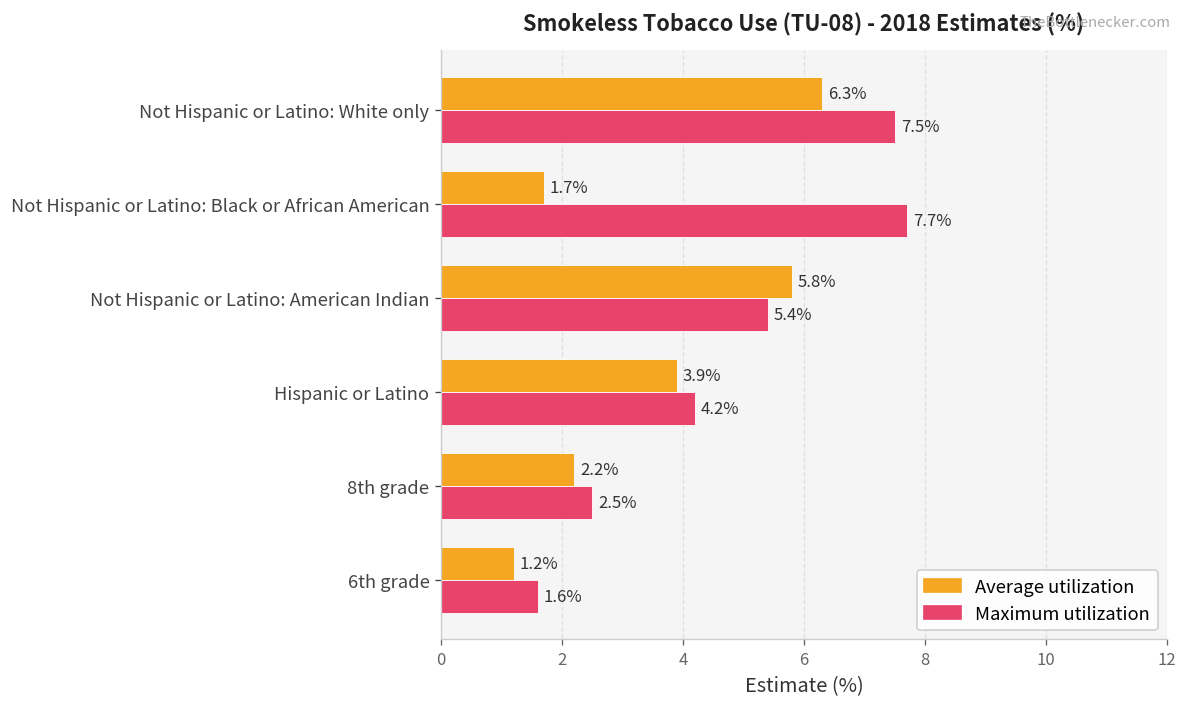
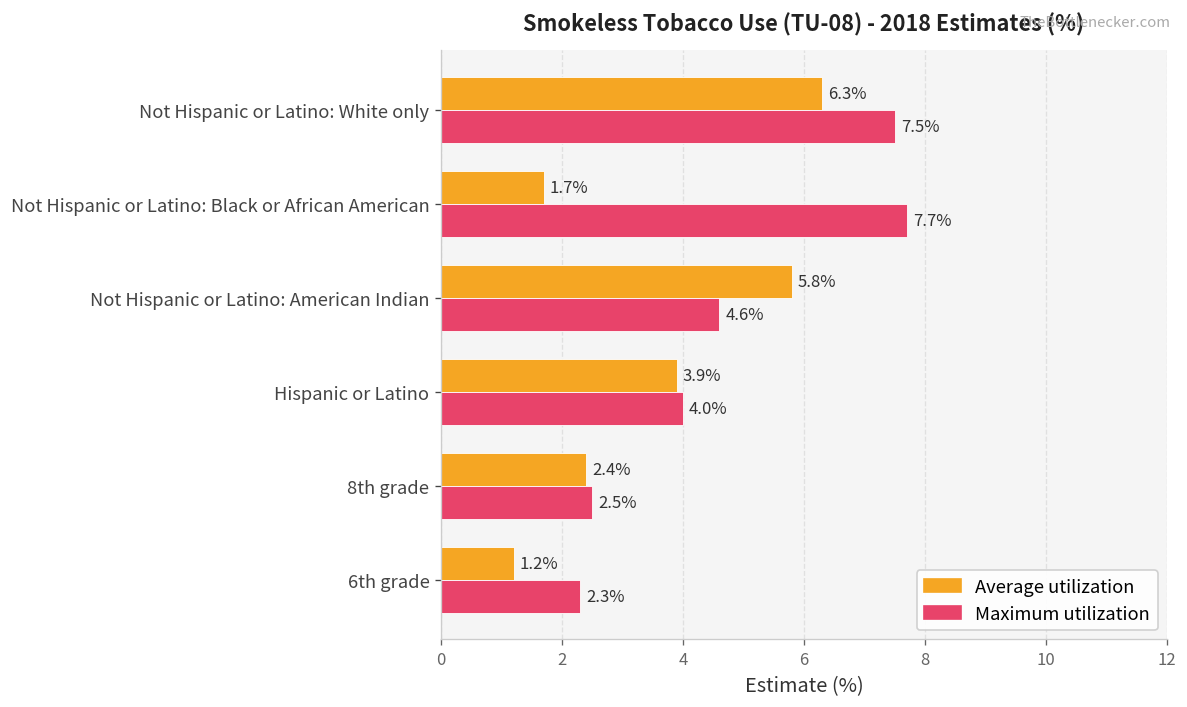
Maximum utilization, Not Hispanic or Latino: American Indian: 5.4% -> 4.6%
Maximum utilization, Hispanic or Latino: 4.2% -> 4.0%
Average utilization, 8th grade: 2.2% -> 2.4%
Maximum utilization, 6th grade: 1.6% -> 2.3%
